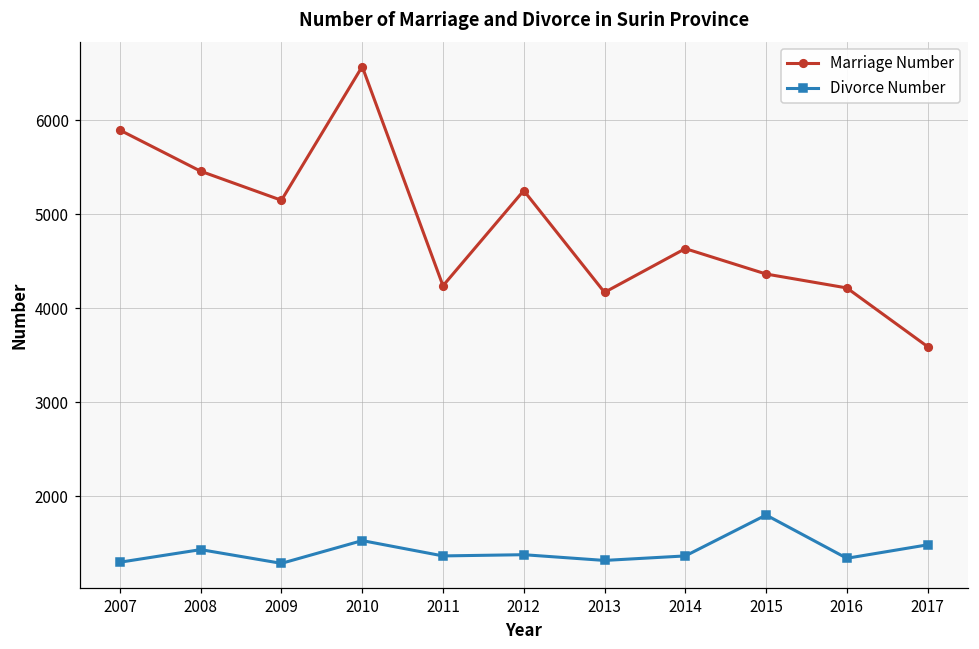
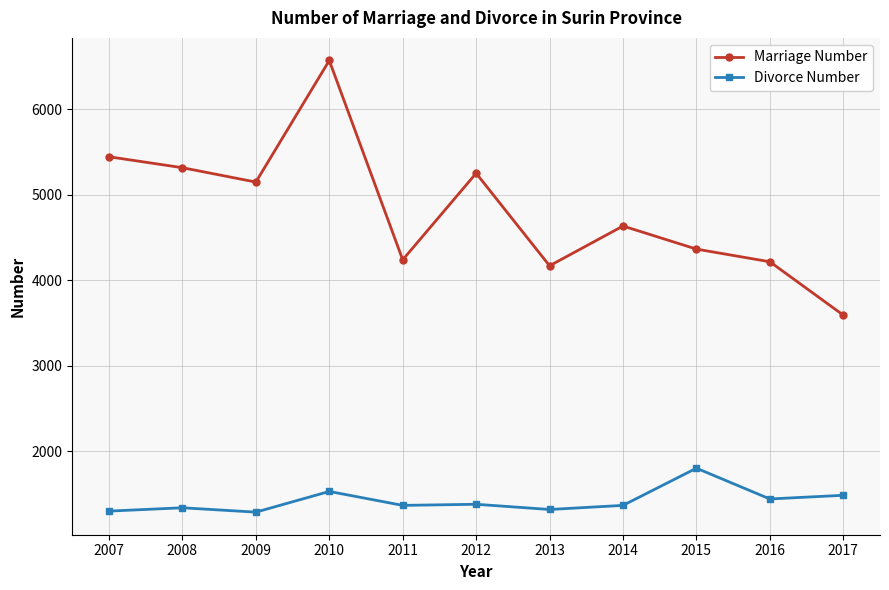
Marriage Number, 2007: 5900 -> 5400
Marriage Number, 2008: 5500 -> 5300
Divorce Number, 2008: 1400 -> 1300
Divorce Number, 2016: 1300 -> 1400
